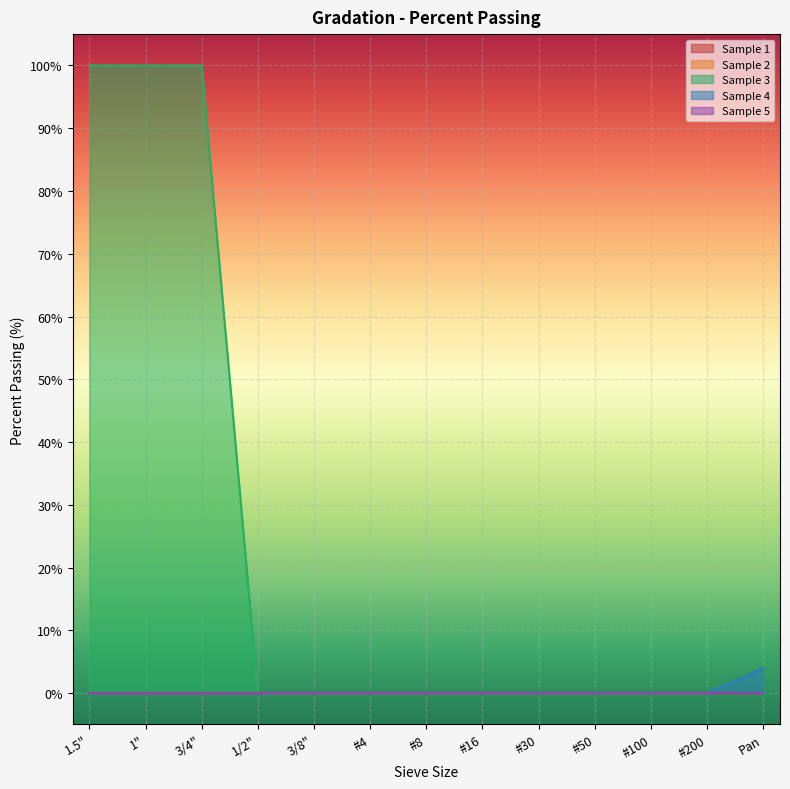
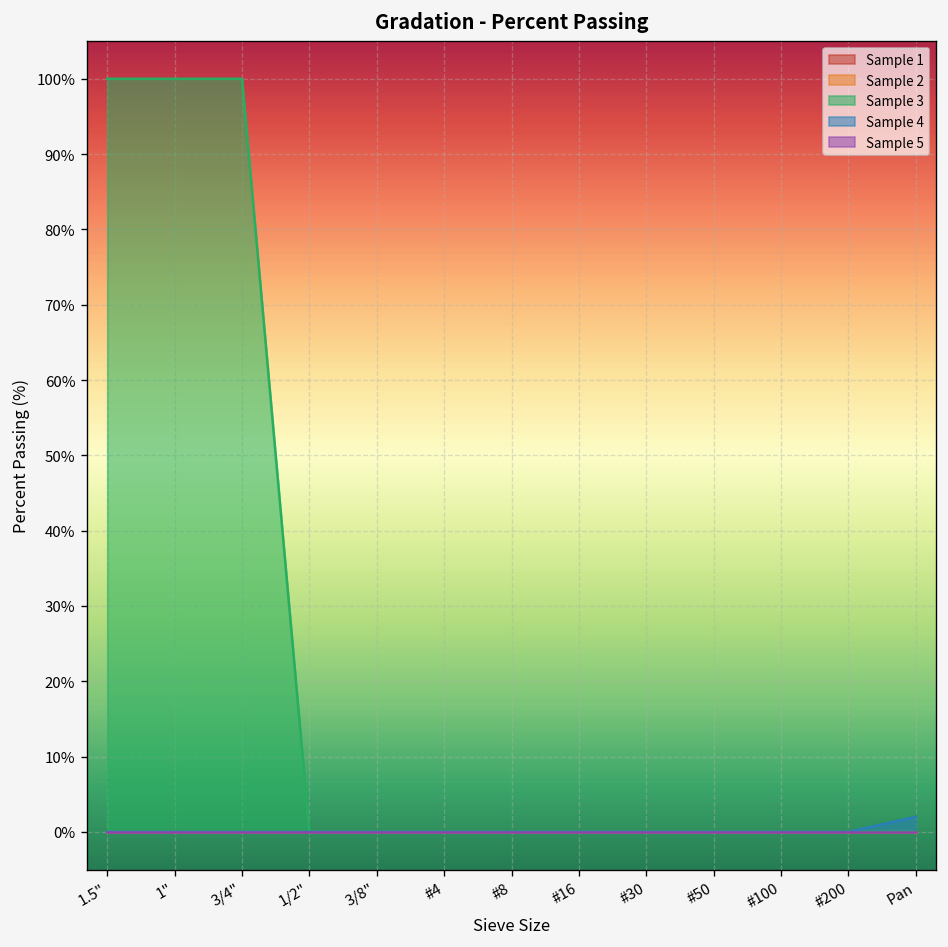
Sample 4, Pan: 4% -> 2%
